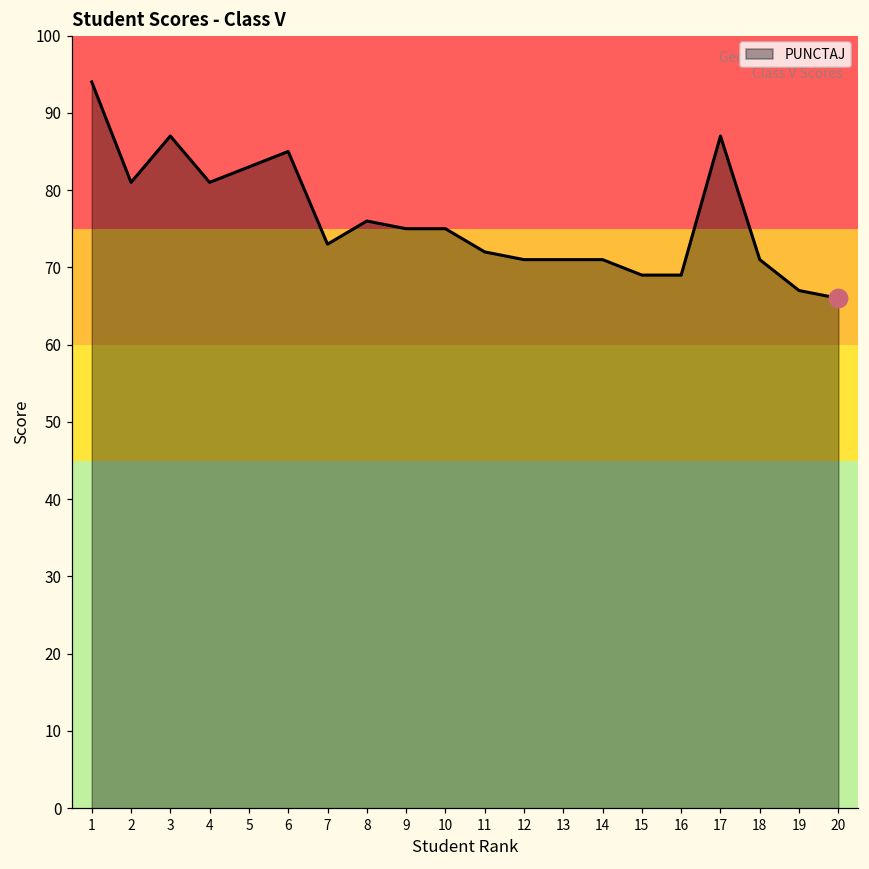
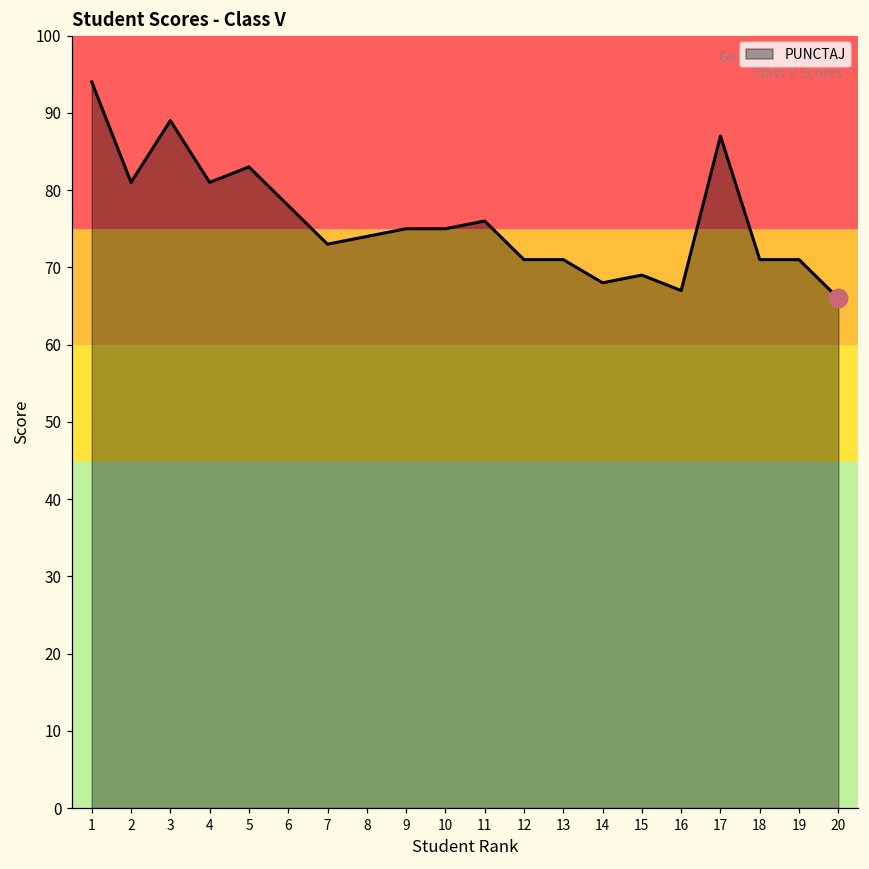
PUNCTAJ, 3: 87 -> 89
PUNCTAJ, 6: 85 -> 78
PUNCTAJ, 8: 76 -> 74
PUNCTAJ, 11: 72 -> 76
PUNCTAJ, 14: 71 -> 68
PUNCTAJ, 16: 69 -> 67
PUNCTAJ, 19: 67 -> 71
